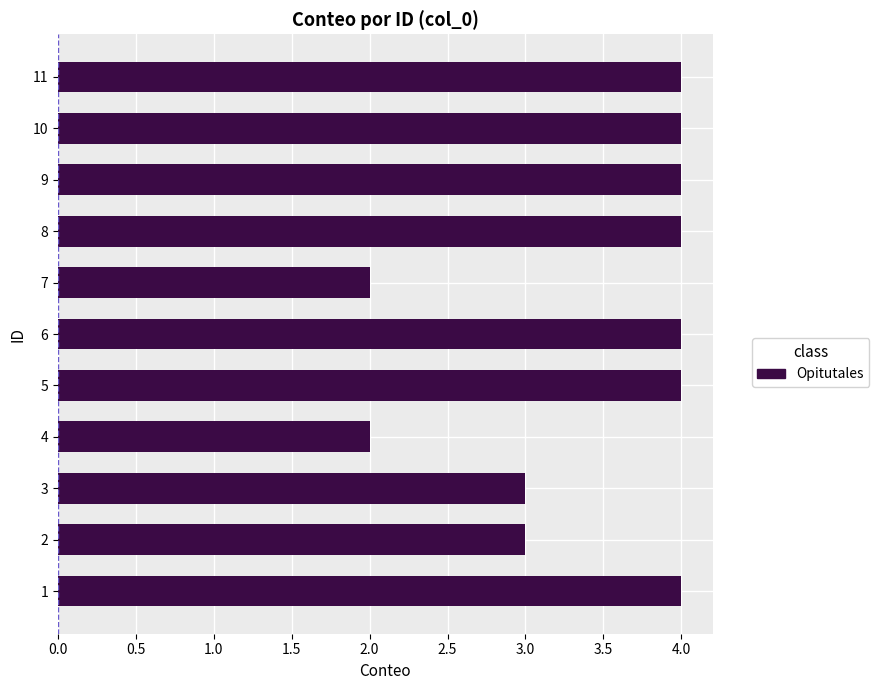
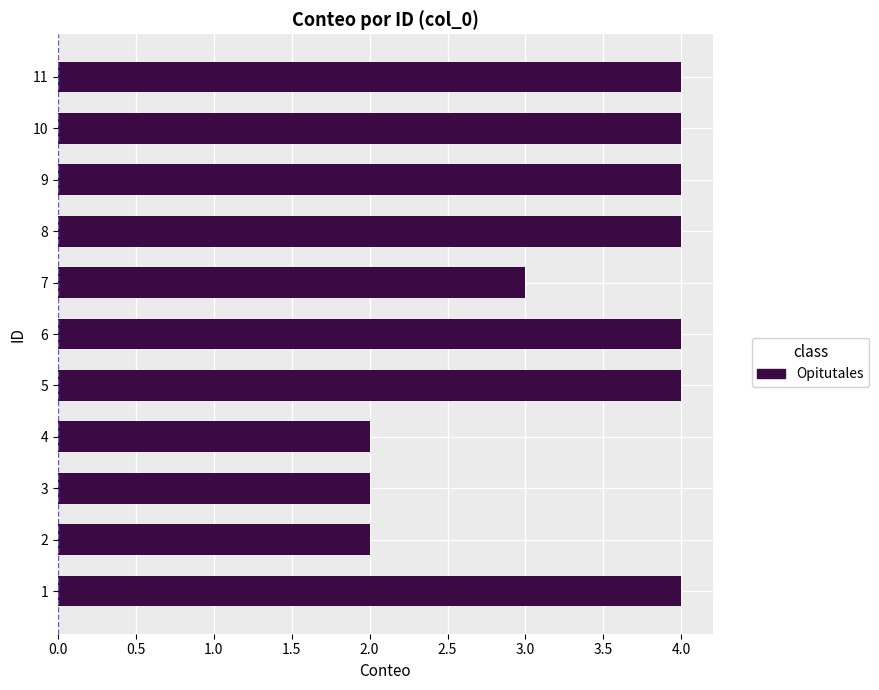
7: 2 -> 3
3: 3 -> 2
2: 3 -> 2
